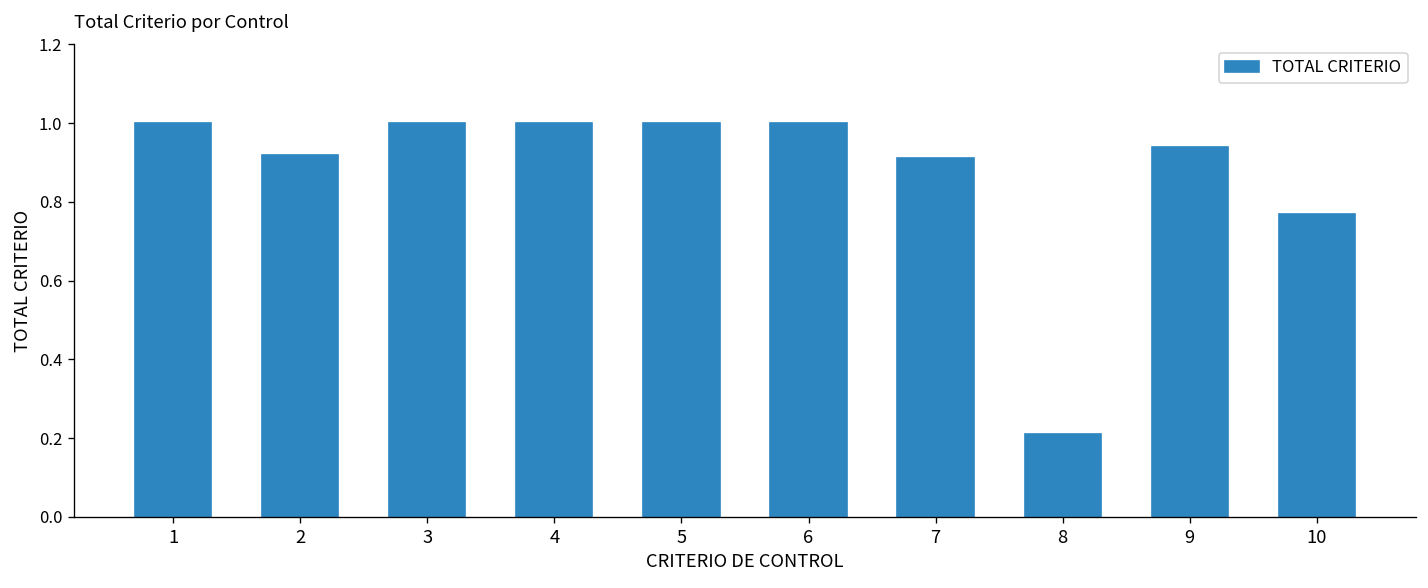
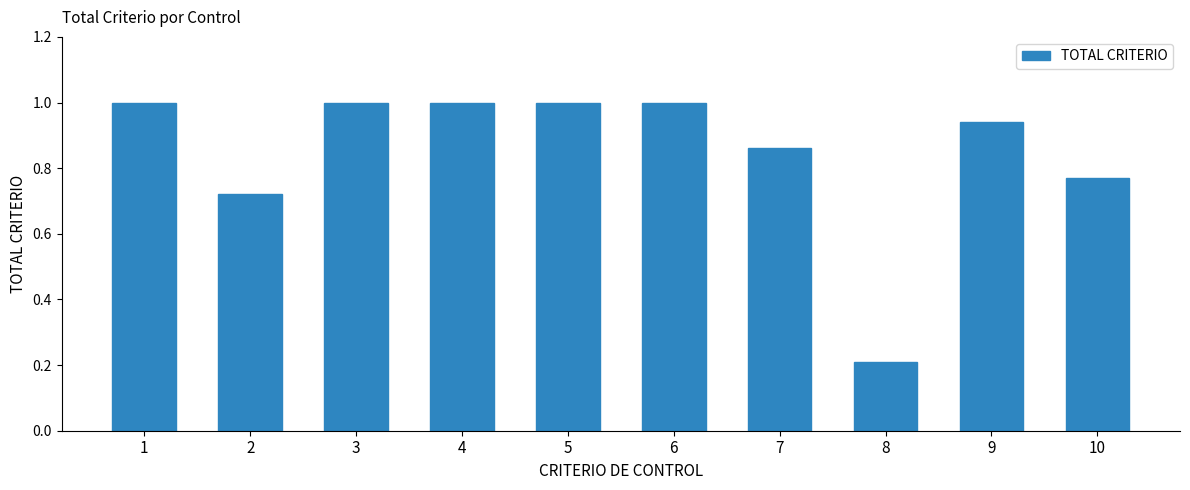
2: 0.92 -> 0.72
7: 0.91 -> 0.86
